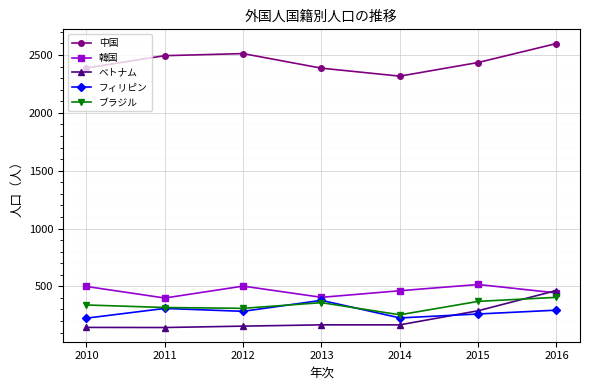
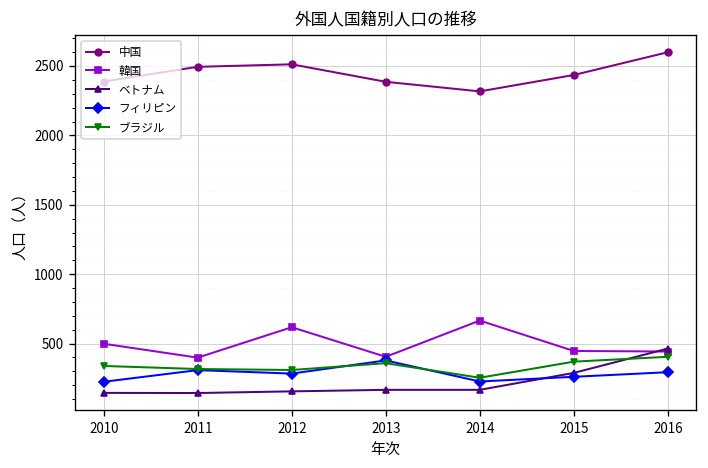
韓国, 2012: 500 -> 620
韓国, 2014: 460 -> 670
韓国, 2015: 520 -> 450
